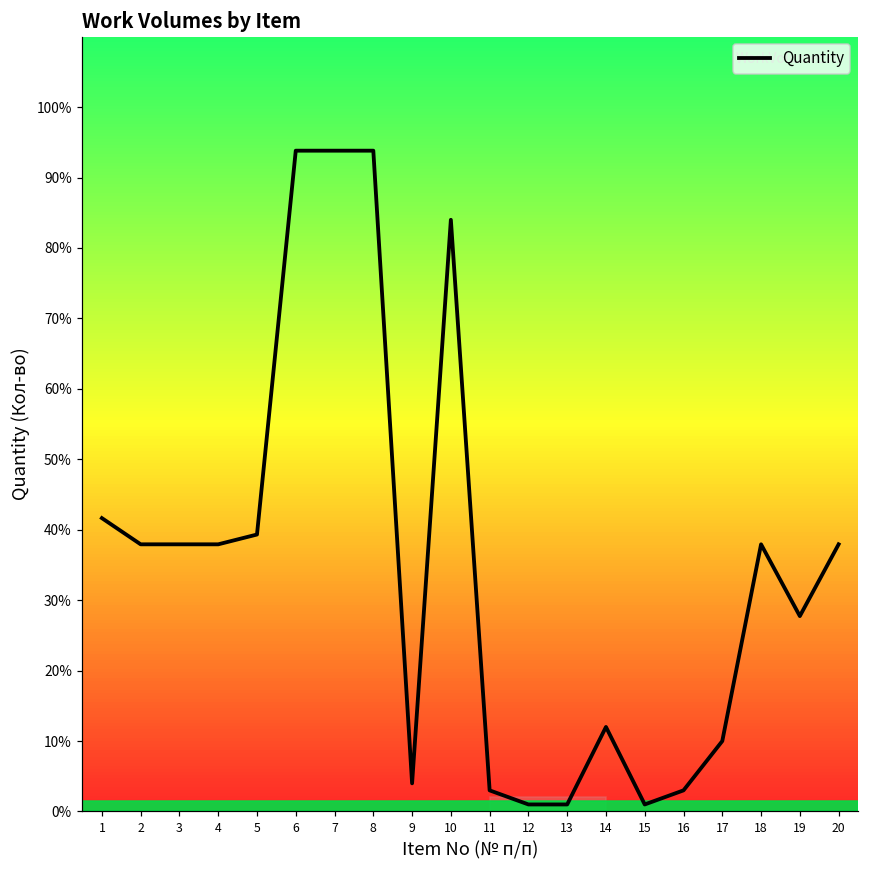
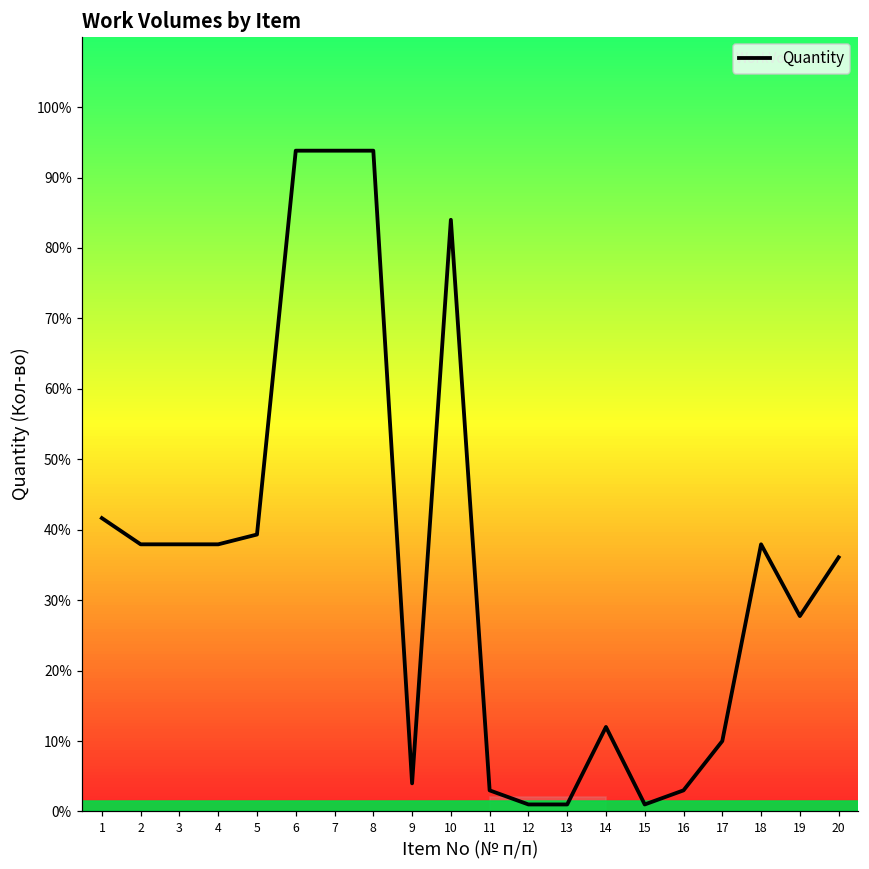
20: 38% -> 36%
